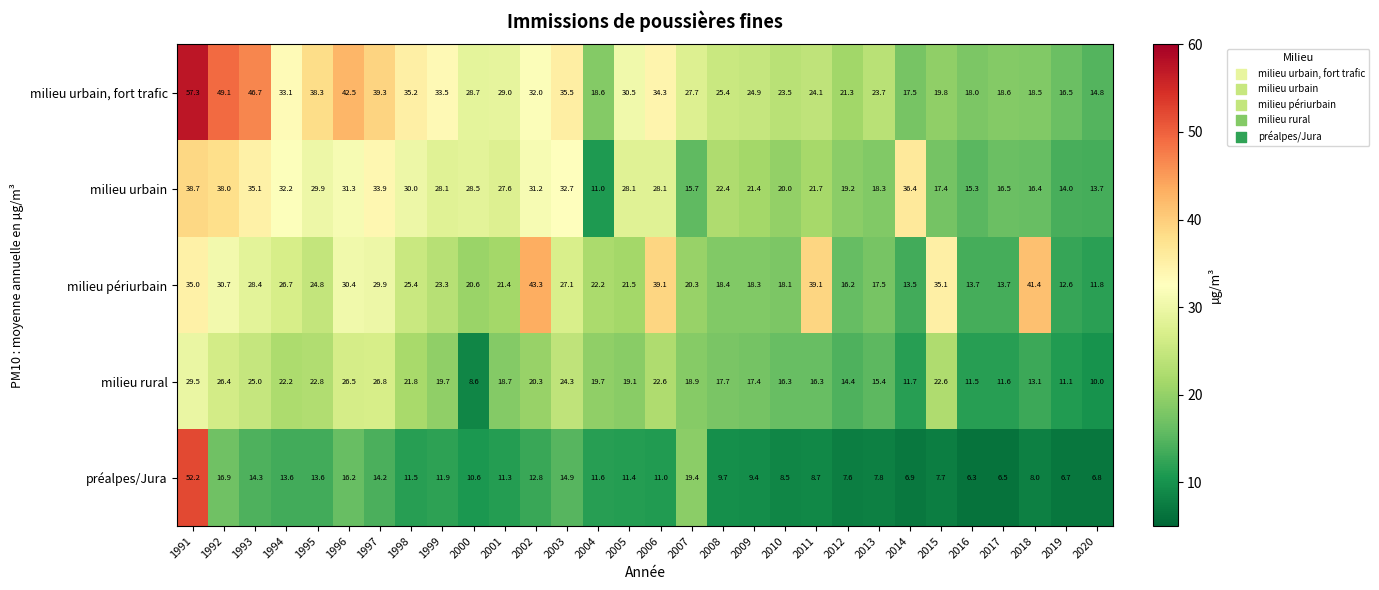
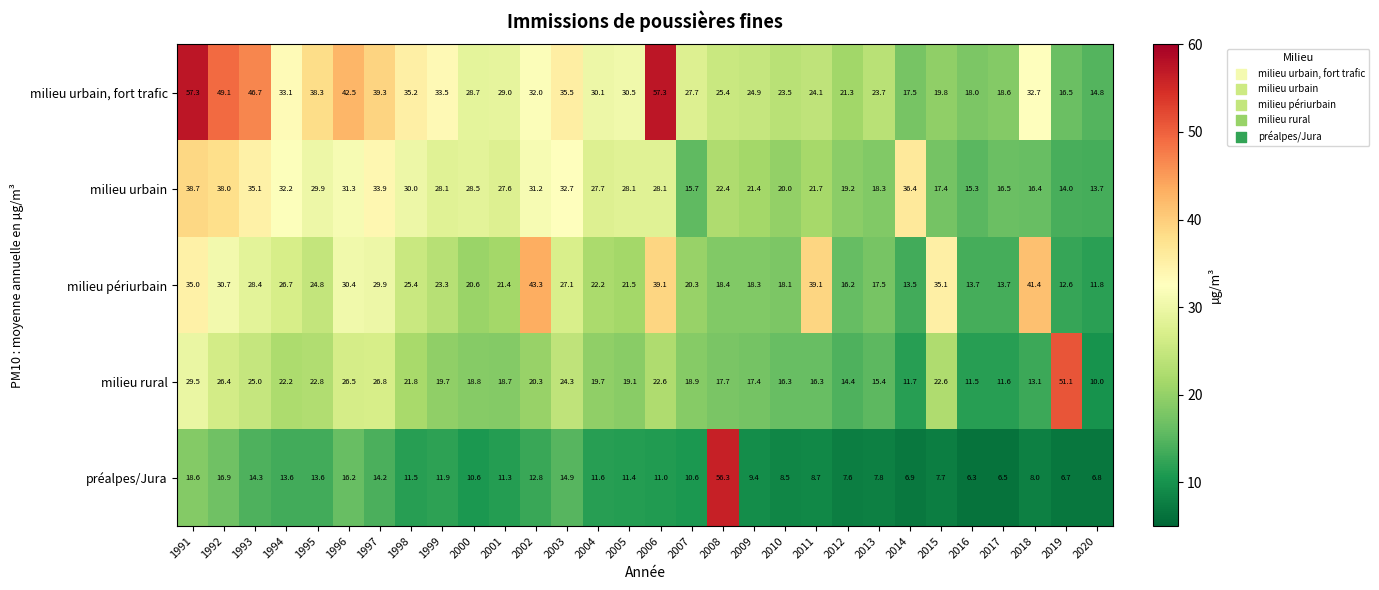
milieu urbain, fort trafic, 2004: 18.6 -> 30.1
milieu urbain, fort trafic, 2006: 34.3 -> 57.3
milieu urbain, fort trafic, 2018: 18.5 -> 32.7
milieu urbain, 2004: 11.0 -> 27.7
milieu rural, 2000: 8.6 -> 18.8
milieu rural, 2019: 11.1 -> 51.1
préalpes/Jura, 1991: 52.2 -> 18.6
préalpes/Jura, 2007: 19.4 -> 10.6
préalpes/Jura, 2008: 9.7 -> 56.3
